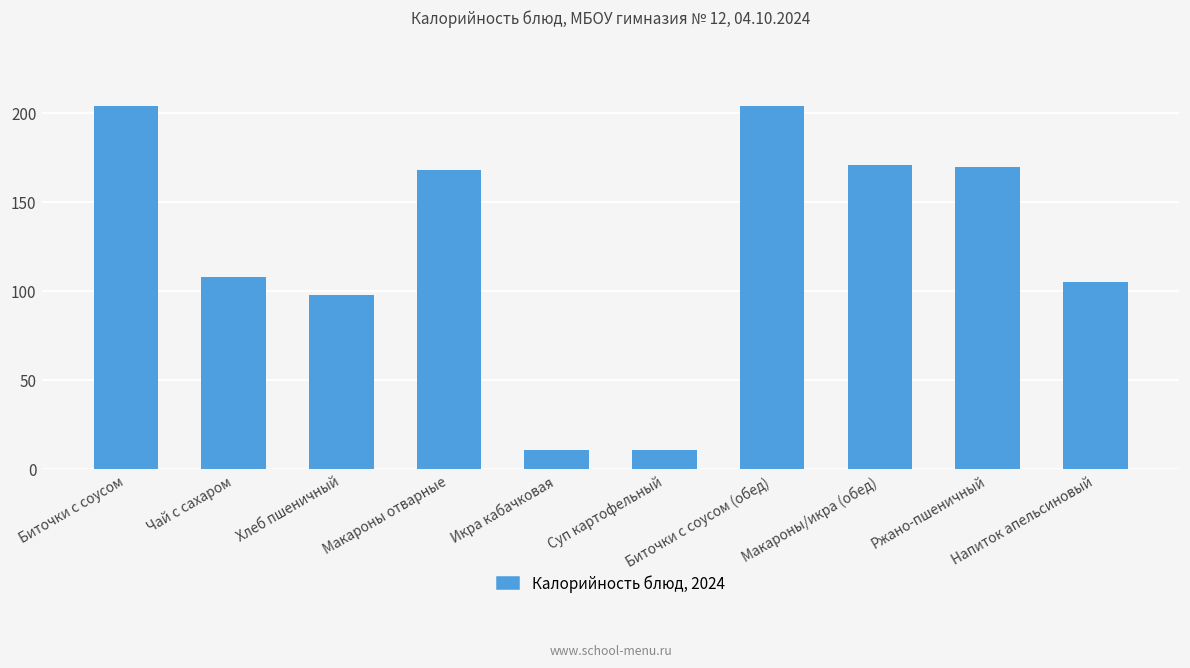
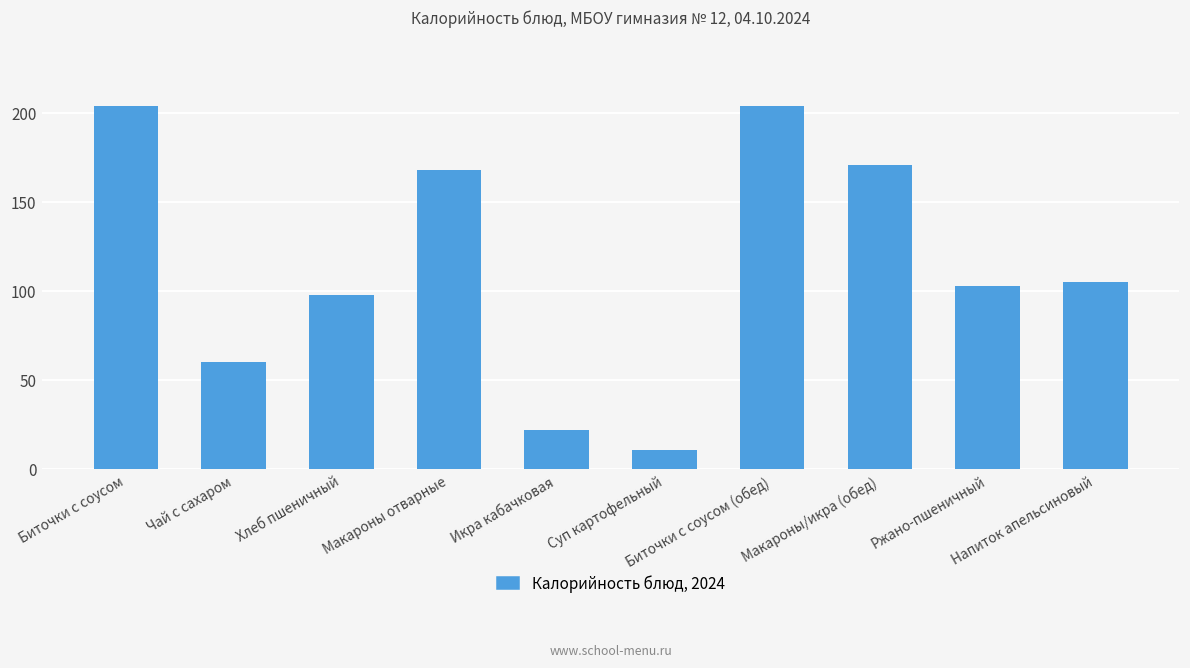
Чай с сахаром: 108 -> 60
Икра кабачковая: 11 -> 22
Ржано-пшеничный: 170 -> 103
